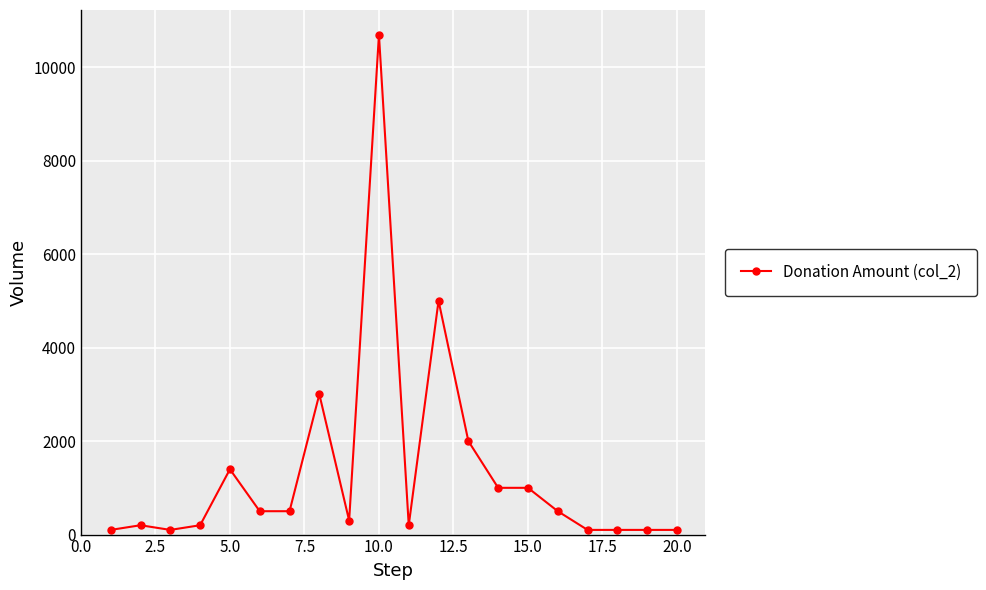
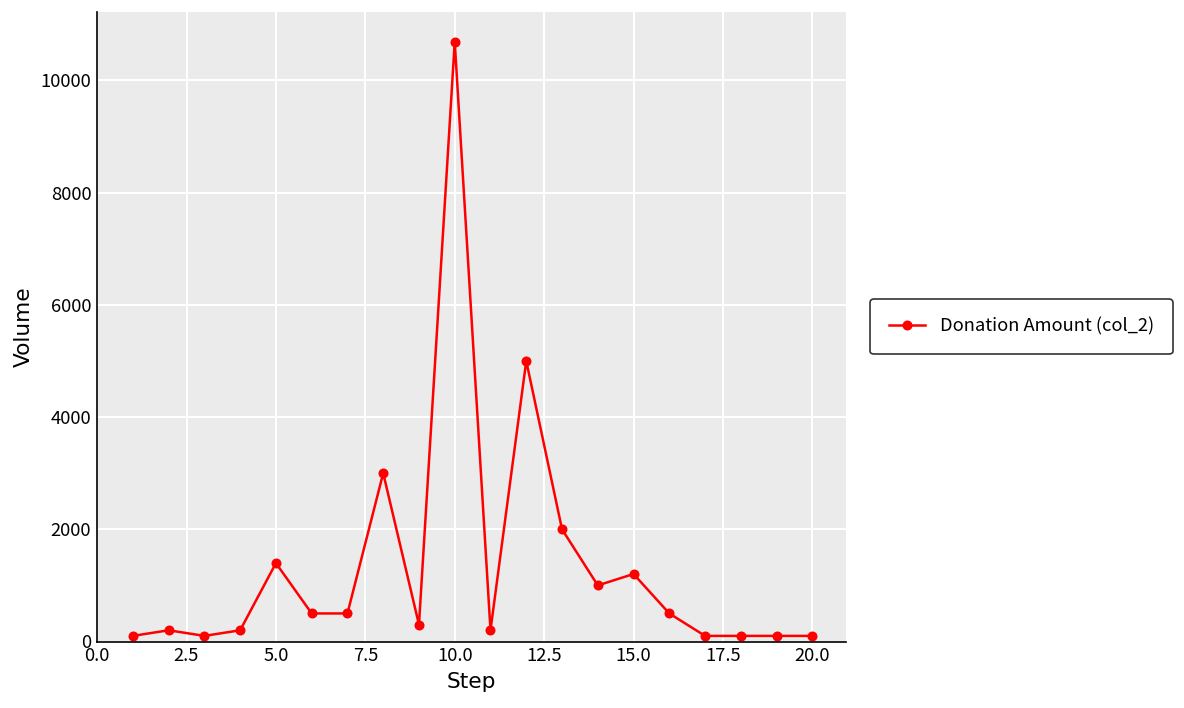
15.0: 1000 -> 1200
